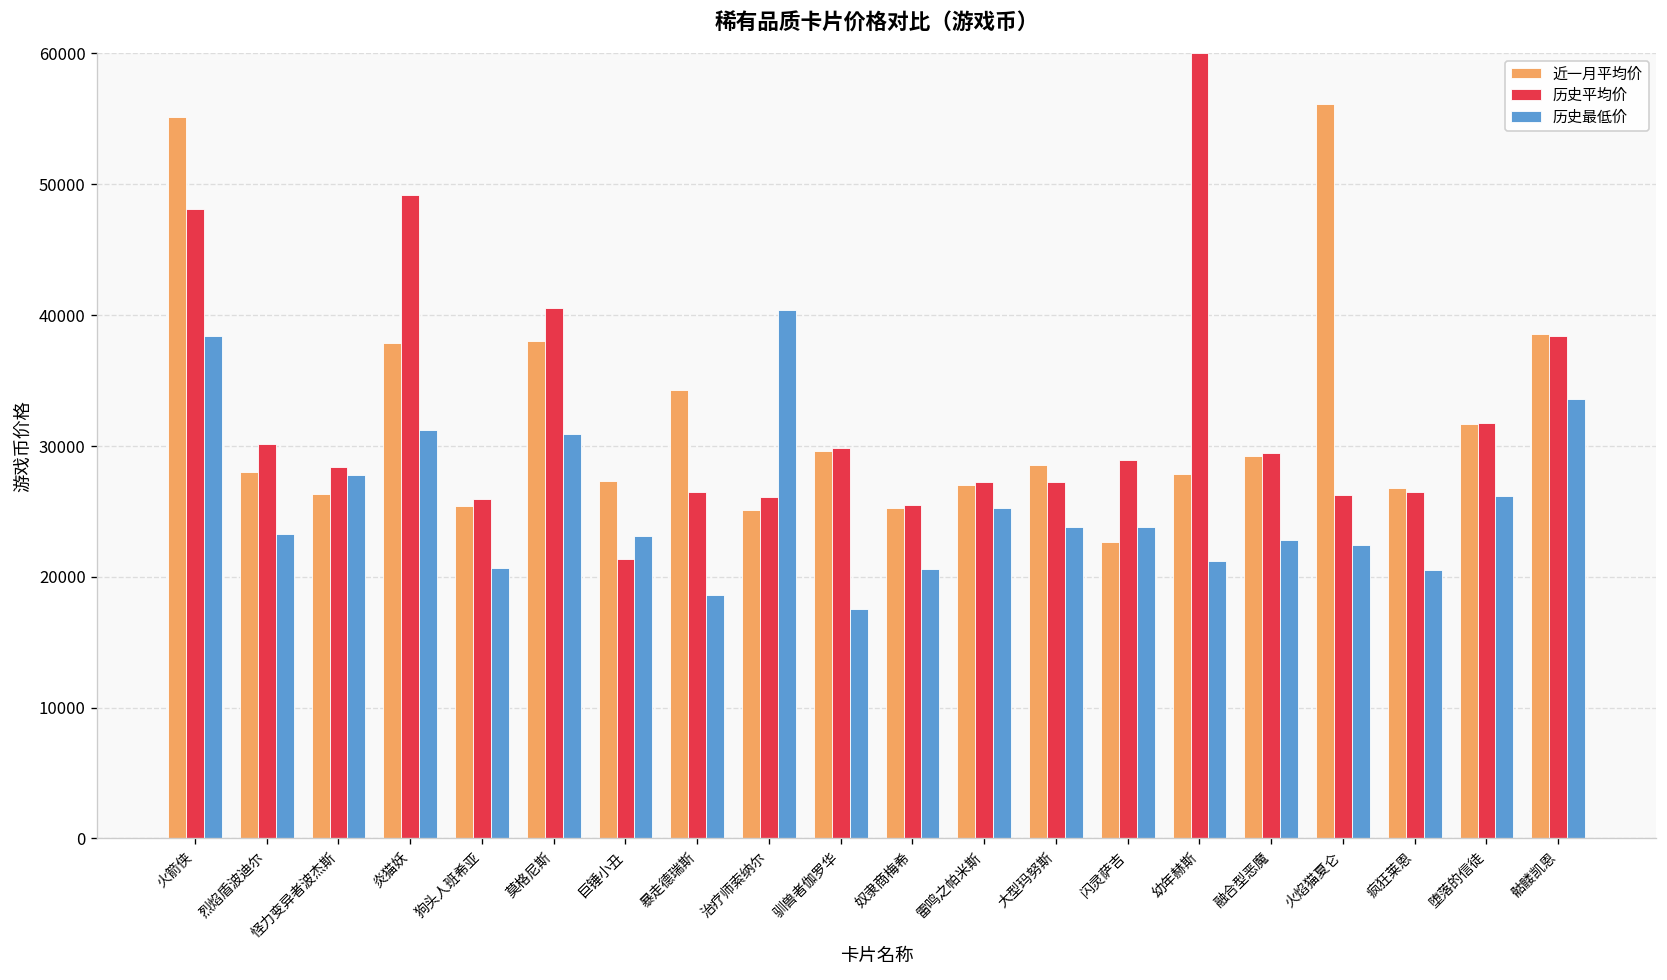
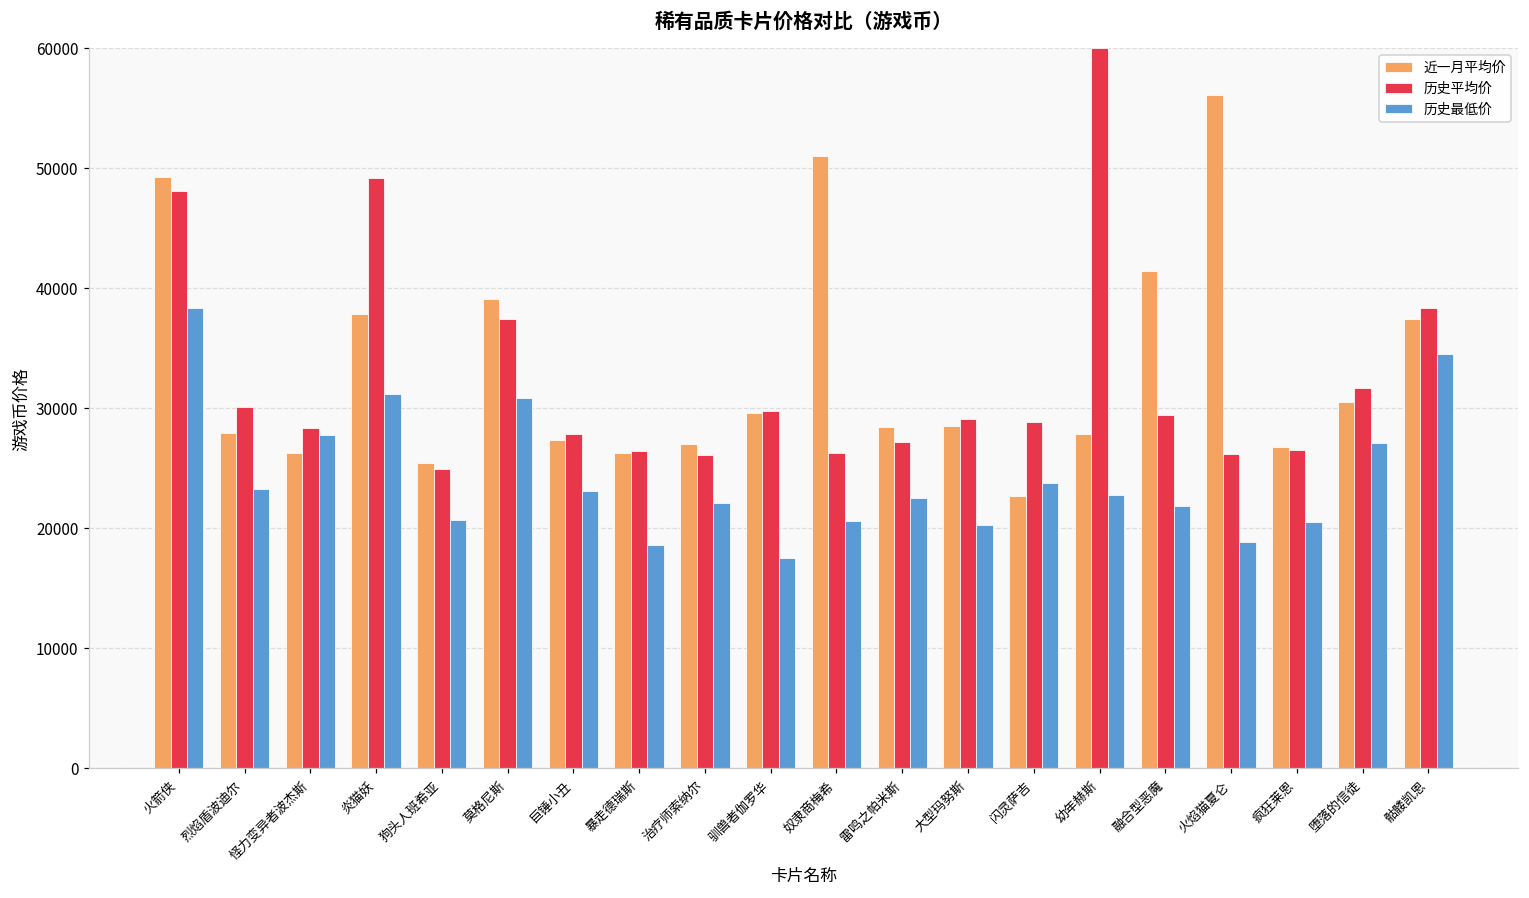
近一月平均价, 火箭侠: 55100 -> 49300
历史平均价, 狗头人班希亚: 25900 -> 24900
近一月平均价, 莫格尼斯: 38000 -> 39100
历史平均价, 莫格尼斯: 40600 -> 37400
历史平均价, 巨锤小丑: 21400 -> 27900
近一月平均价, 暴走德瑞斯: 34300 -> 26200
近一月平均价, 治疗师索纳尔: 25100 -> 27000
历史最低价, 治疗师索纳尔: 40400 -> 22100
近一月平均价, 奴隶商梅希: 25200 -> 51100
历史平均价, 奴隶商梅希: 25500 -> 26300
近一月平均价, 雷鸣之帕米斯: 27000 -> 28500
历史最低价, 雷鸣之帕米斯: 25300 -> 22500
历史平均价, 大型玛努斯: 27300 -> 29100
历史最低价, 大型玛努斯: 23800 -> 20300
历史最低价, 幼年赫斯: 21200 -> 22800
近一月平均价, 融合型恶魔: 29200 -> 41400
历史最低价, 融合型恶魔: 22800 -> 21900
历史最低价, 火焰猫夏仑: 22400 -> 18900
近一月平均价, 堕落的信徒: 31600 -> 30600
历史最低价, 堕落的信徒: 26200 -> 27100
近一月平均价, 骷髅凯恩: 38500 -> 37400
历史最低价, 骷髅凯恩: 33600 -> 34600
